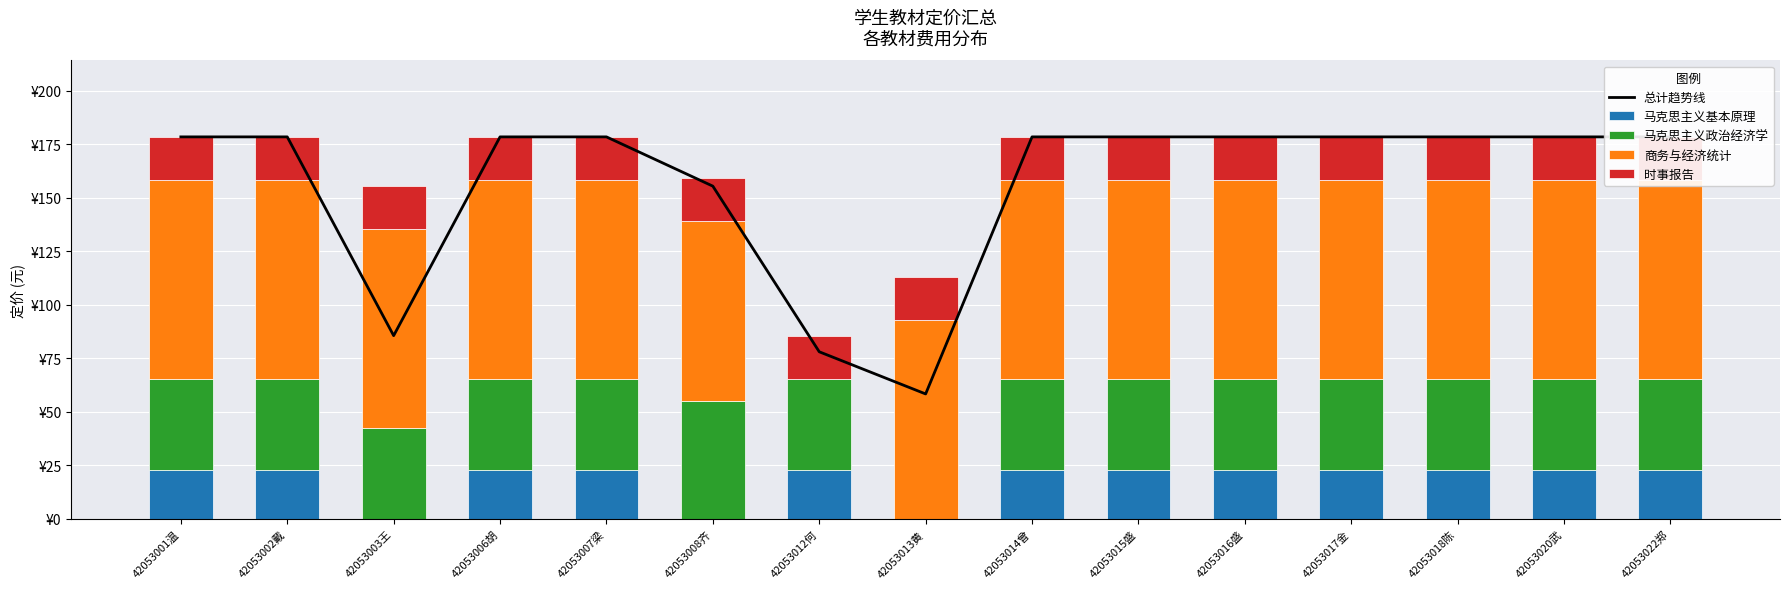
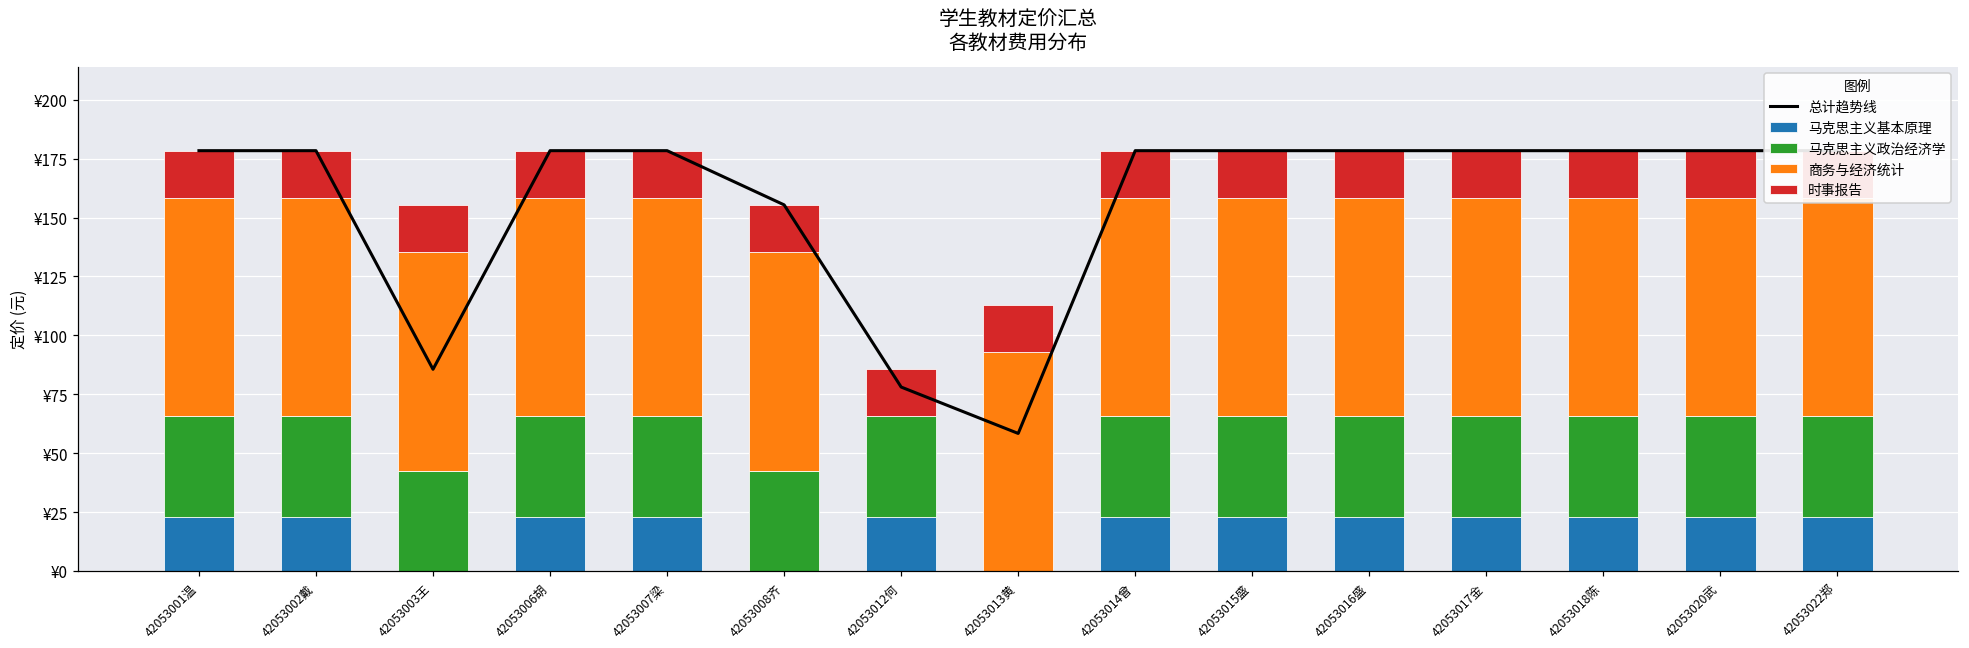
马克思主义政治经济学, 42053008齐: ¥55 -> ¥43
商务与经济统计, 42053008齐: ¥84 -> ¥93
